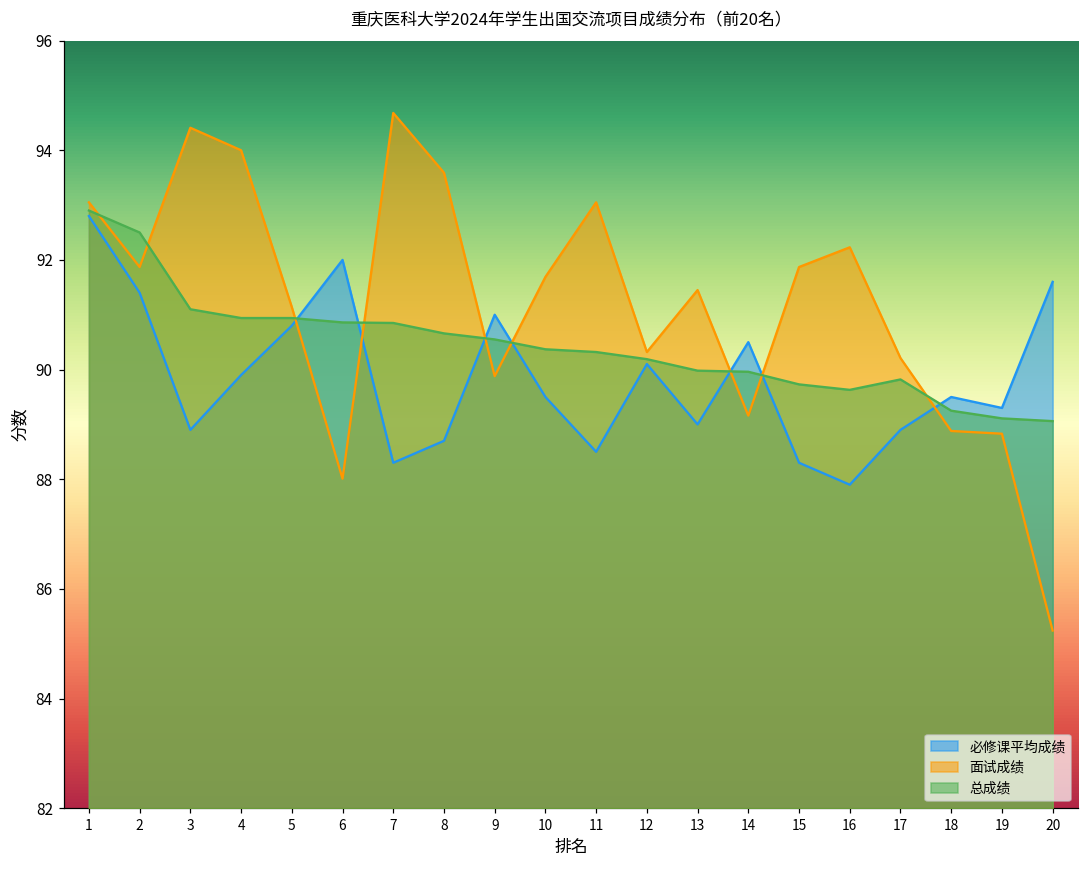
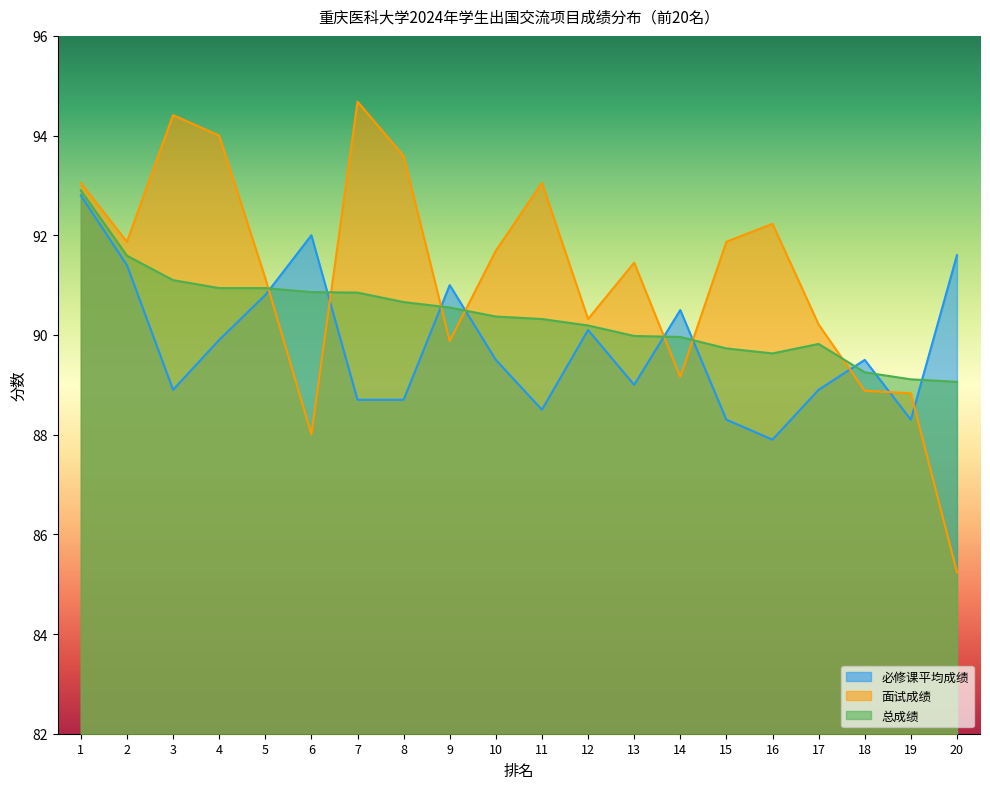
总成绩, 2: 92.5 -> 91.6
必修课平均成绩, 7: 88.3 -> 88.7
必修课平均成绩, 19: 89.3 -> 88.3
